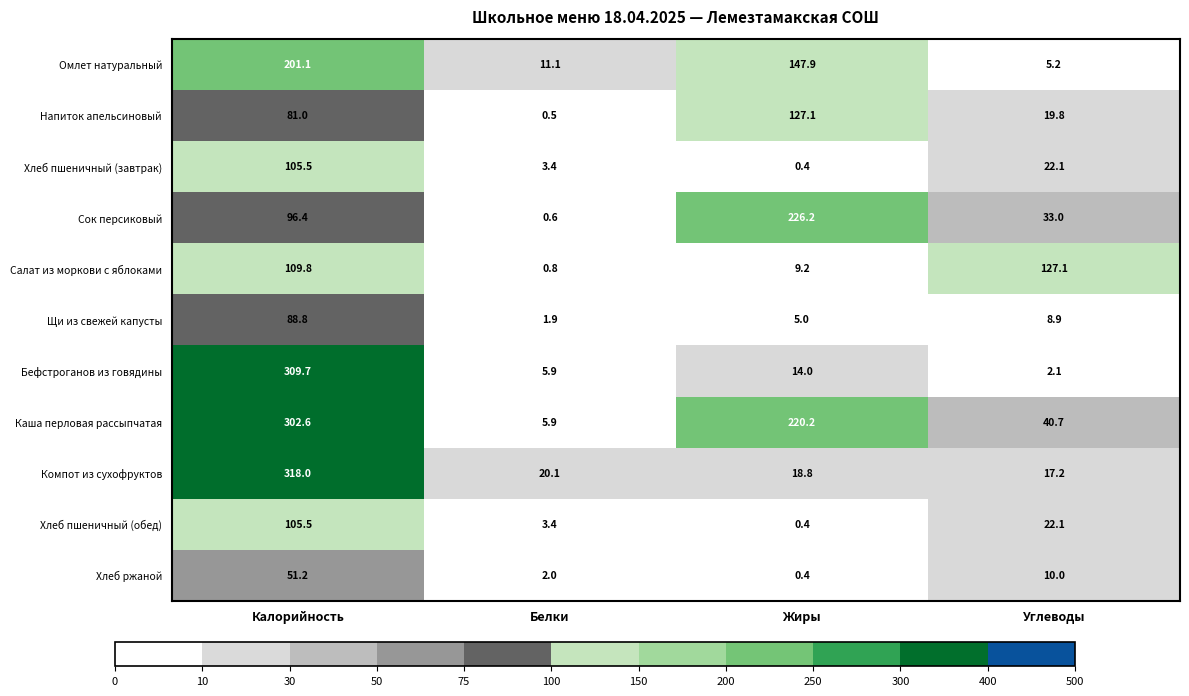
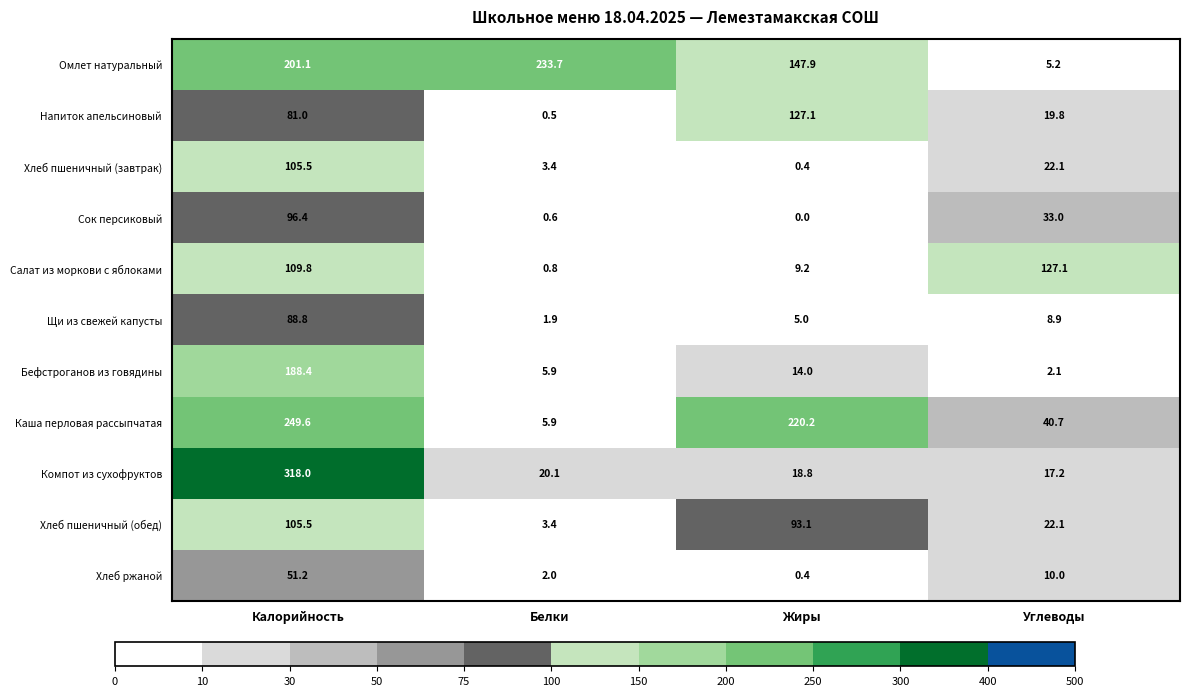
Школьное меню 18.04.2025 — Лемезтамакская СОШ, Омлет натуральный, Белки: 11.1 -> 233.7
Школьное меню 18.04.2025 — Лемезтамакская СОШ, Сок персиковый, Жиры: 226.2 -> 0.0
Школьное меню 18.04.2025 — Лемезтамакская СОШ, Бефстроганов из говядины, Калорийность: 309.7 -> 188.4
Школьное меню 18.04.2025 — Лемезтамакская СОШ, Каша перловая рассыпчатая, Калорийность: 302.6 -> 249.6
Школьное меню 18.04.2025 — Лемезтамакская СОШ, Хлеб пшеничный (обед), Жиры: 0.4 -> 93.1
